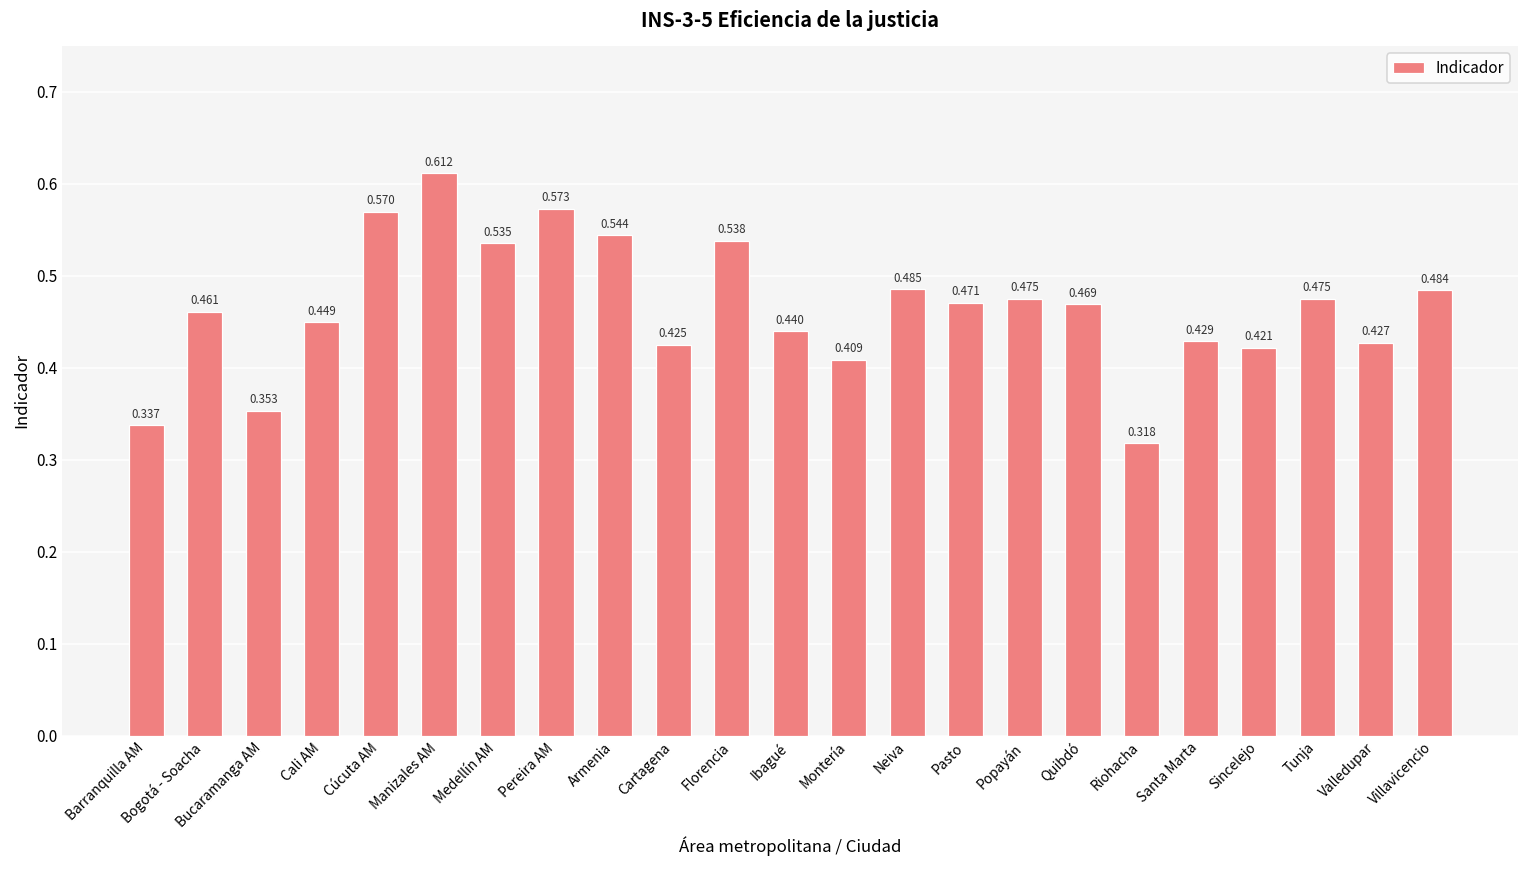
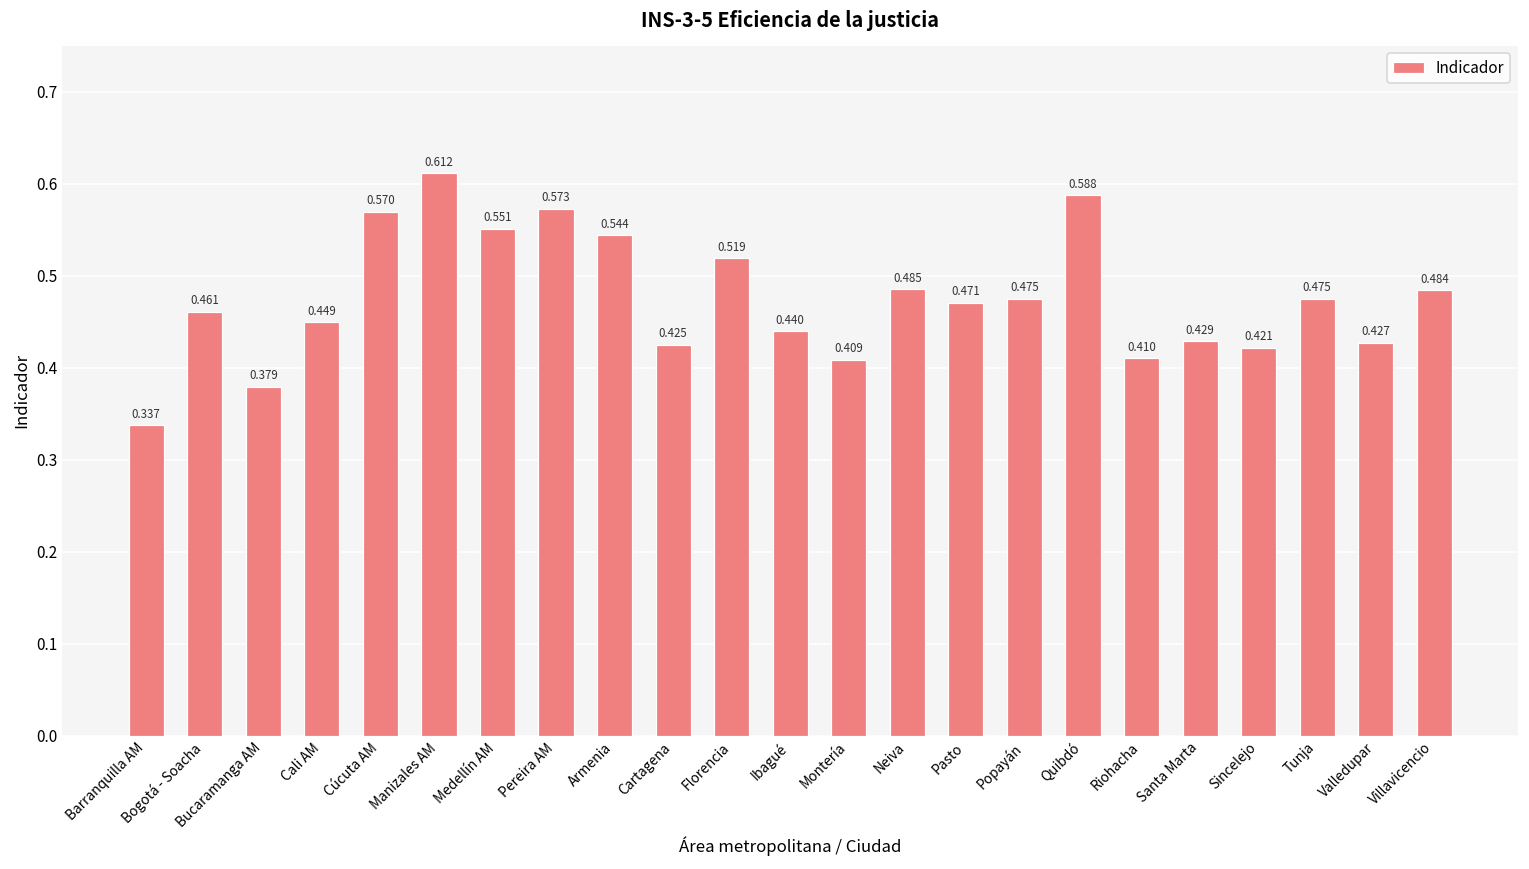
Bucaramanga AM: 0.353 -> 0.379
Medellín AM: 0.535 -> 0.551
Florencia: 0.538 -> 0.519
Quibdó: 0.469 -> 0.588
Riohacha: 0.318 -> 0.410
